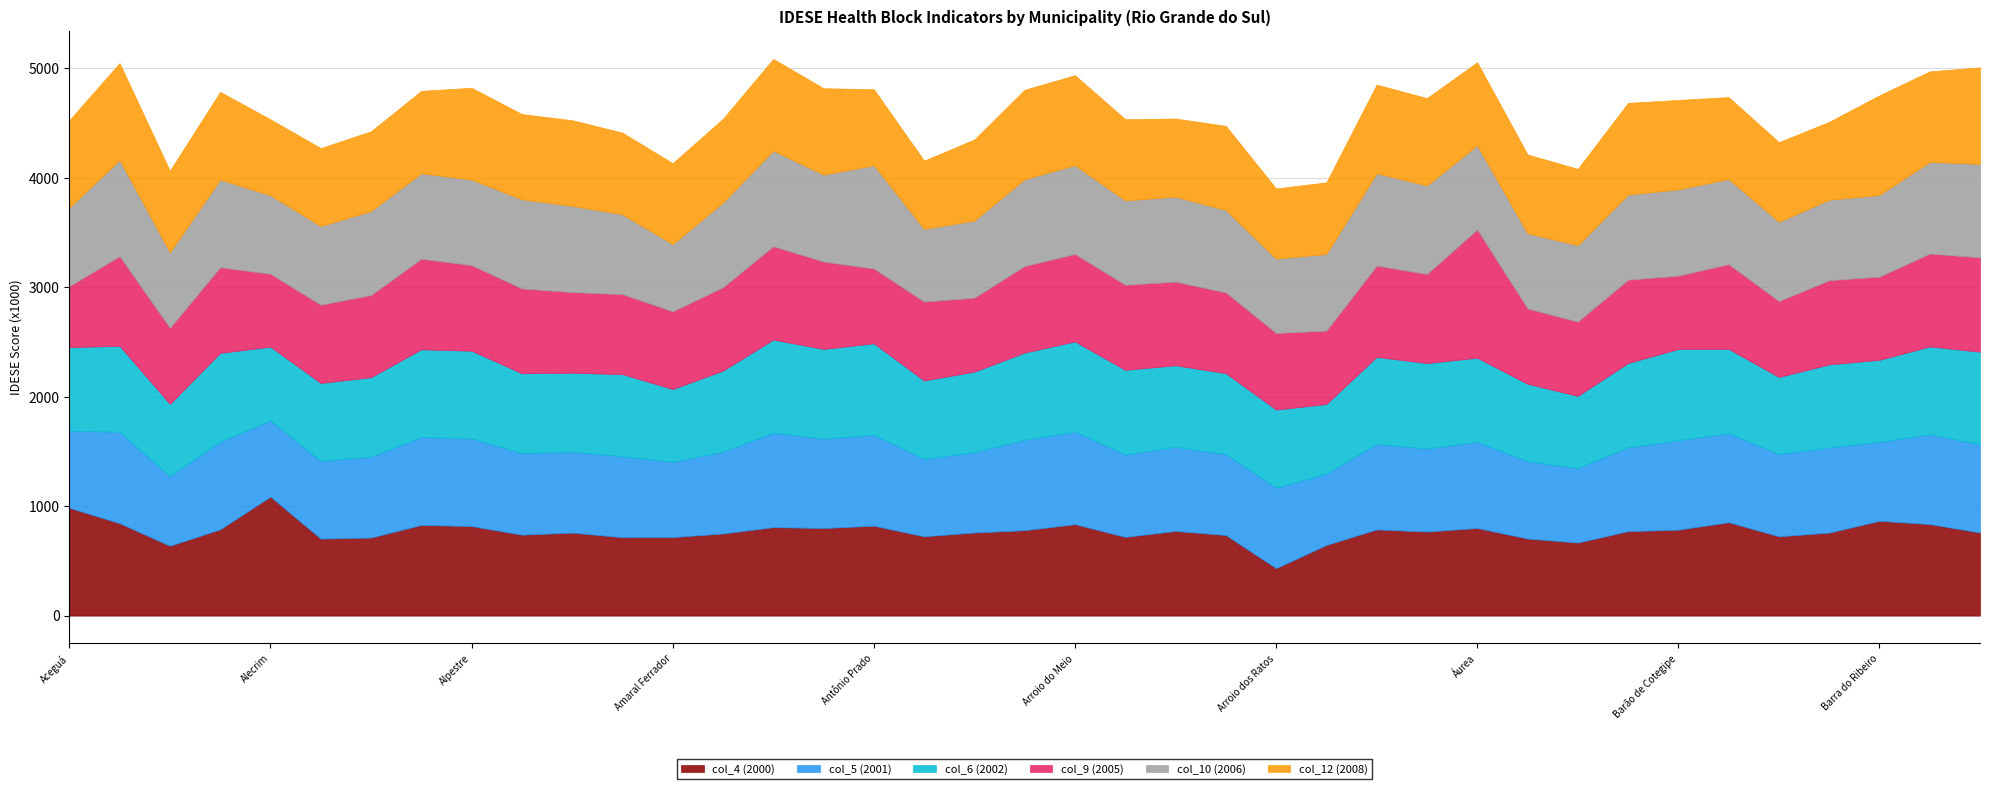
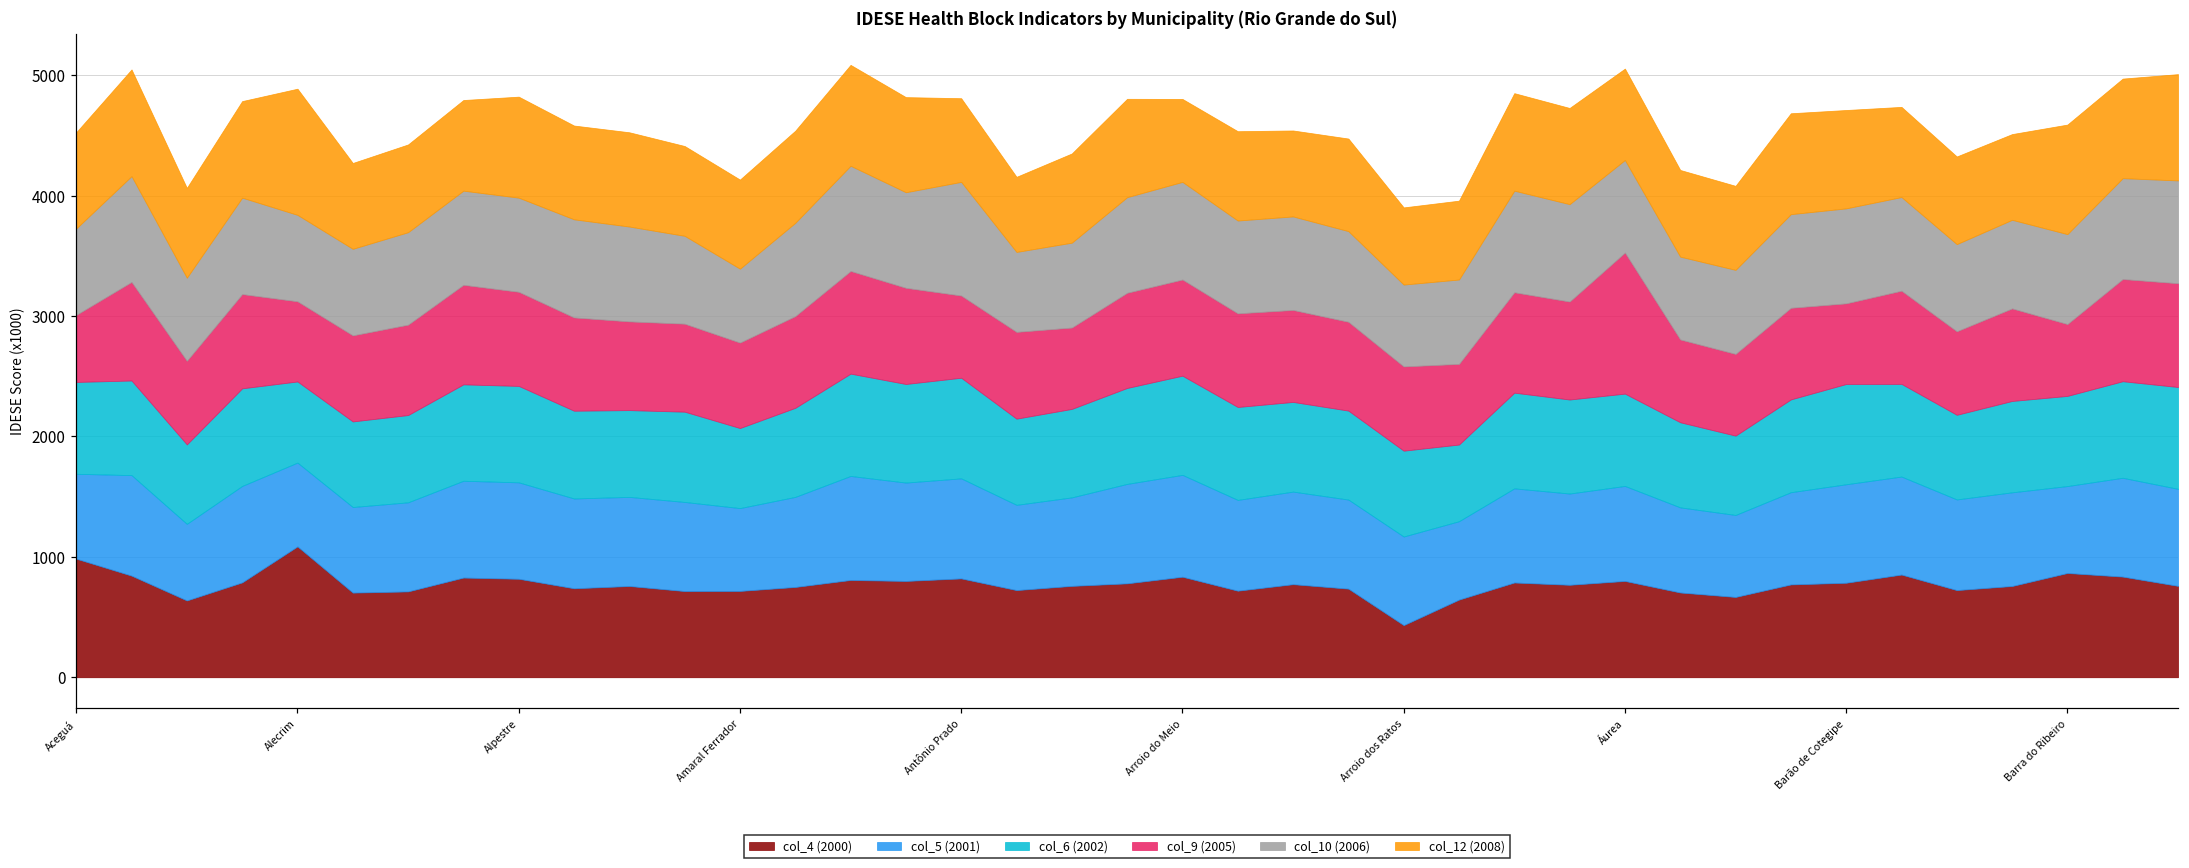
col_12 (2008), Alecrim: 690 -> 1050
col_12 (2008), Arroio do Meio: 820 -> 690
col_9 (2005), Barra do Ribeiro: 760 -> 600
